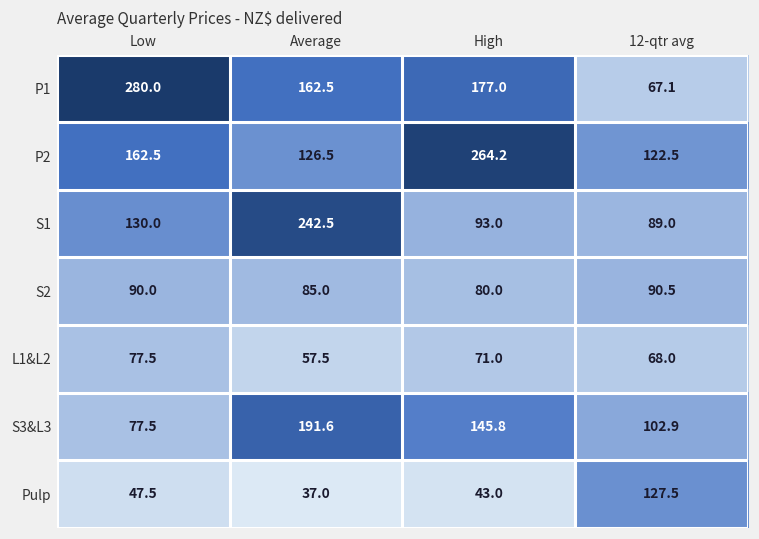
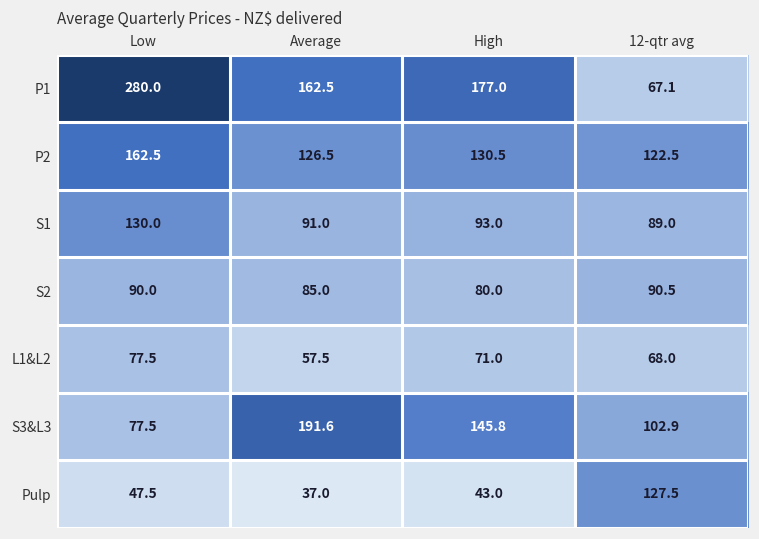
P2, High: 264.2 -> 130.5
S1, Average: 242.5 -> 91.0
